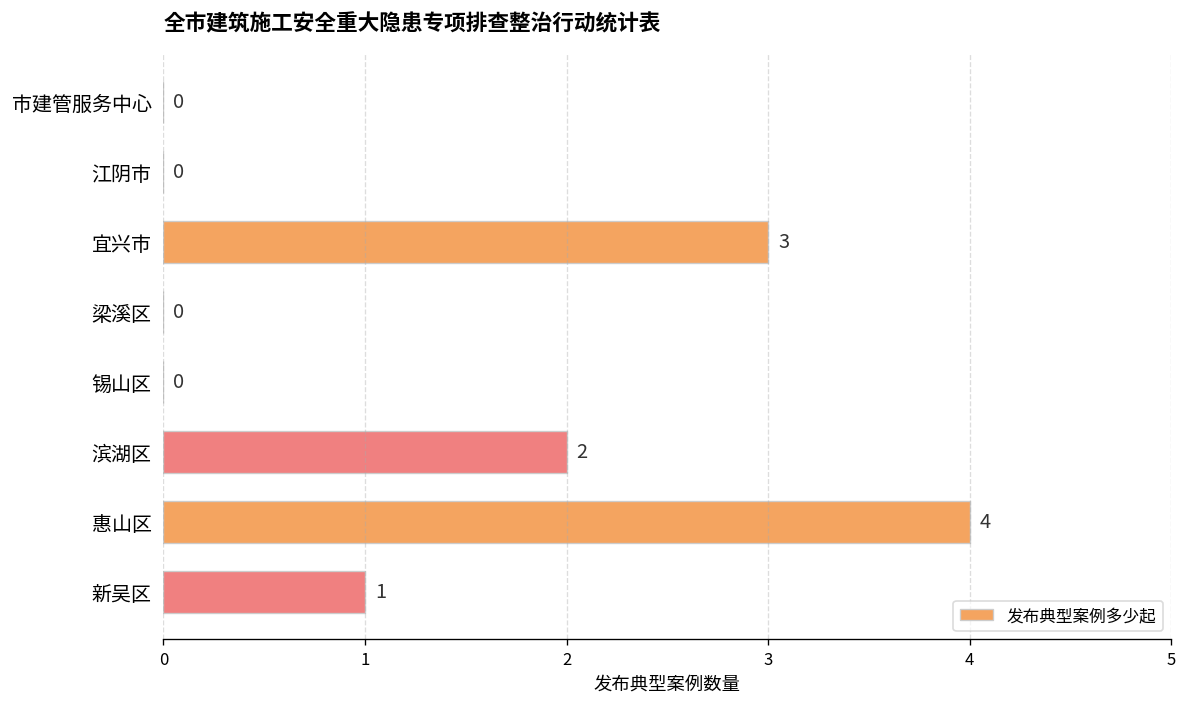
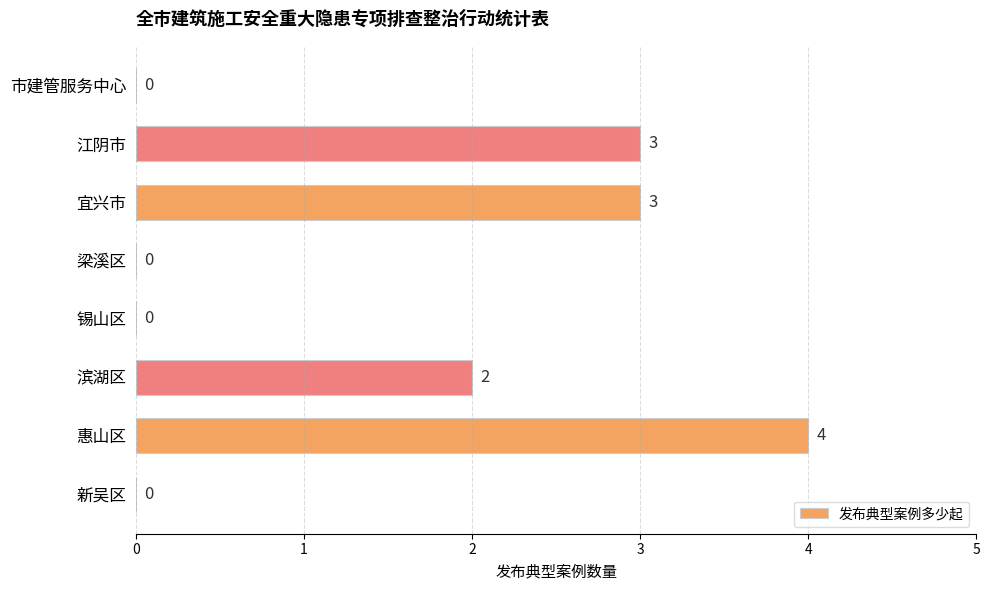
江阴市: 0 -> 3
新吴区: 1 -> 0
